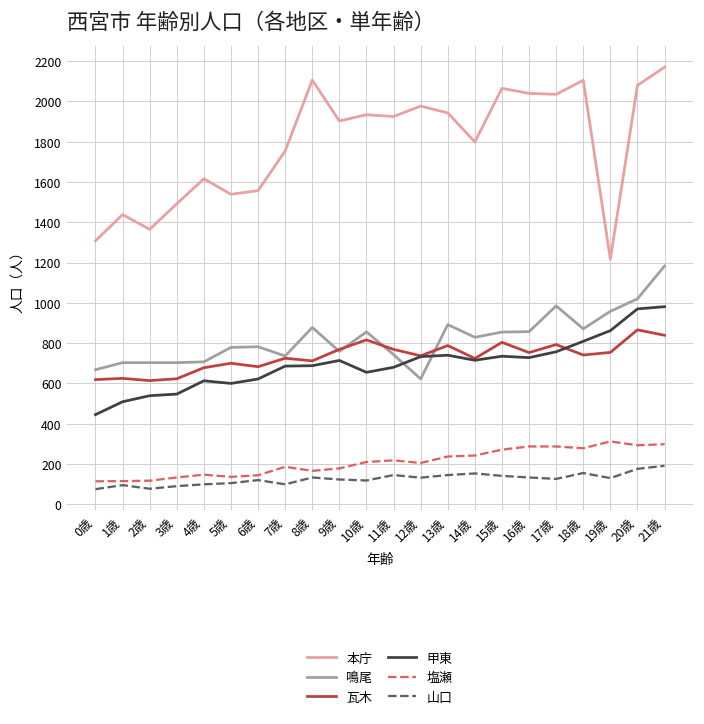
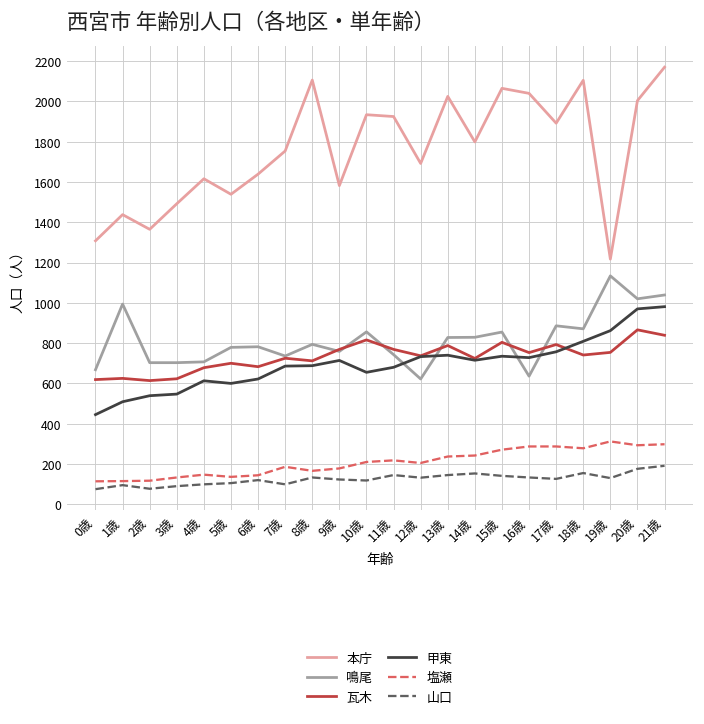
鳴尾, 1歳: 700 -> 990
本庁, 6歳: 1560 -> 1640
鳴尾, 8歳: 880 -> 790
本庁, 9歳: 1900 -> 1580
本庁, 12歳: 1980 -> 1690
本庁, 13歳: 1940 -> 2030
鳴尾, 13歳: 890 -> 830
鳴尾, 16歳: 860 -> 640
本庁, 17歳: 2040 -> 1890
鳴尾, 17歳: 990 -> 890
鳴尾, 19歳: 960 -> 1130
本庁, 20歳: 2080 -> 2000
鳴尾, 21歳: 1180 -> 1040
